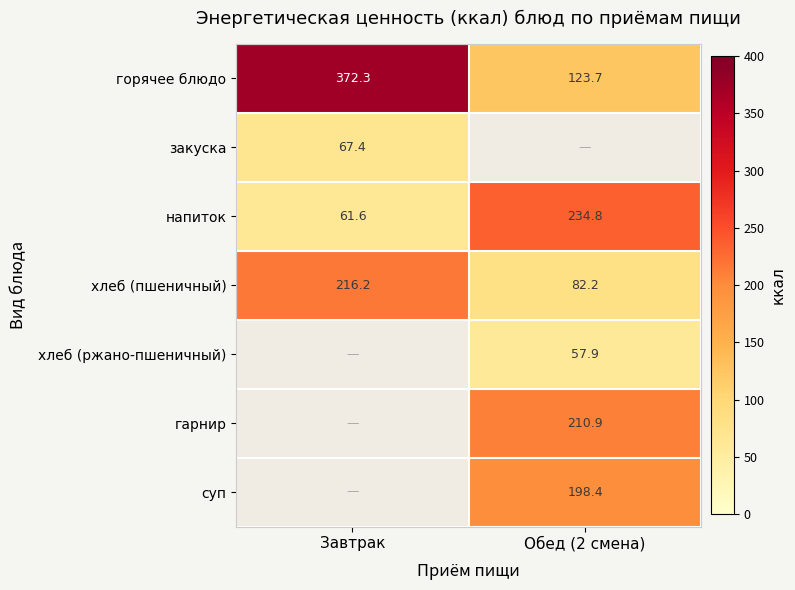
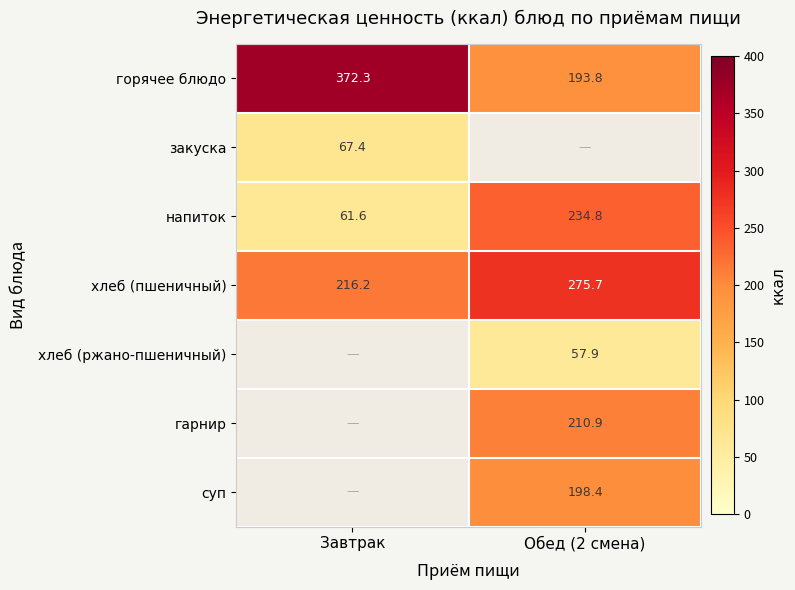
горячее блюдо, Обед (2 смена): 123.7 -> 193.8
хлеб (пшеничный), Обед (2 смена): 82.2 -> 275.7
